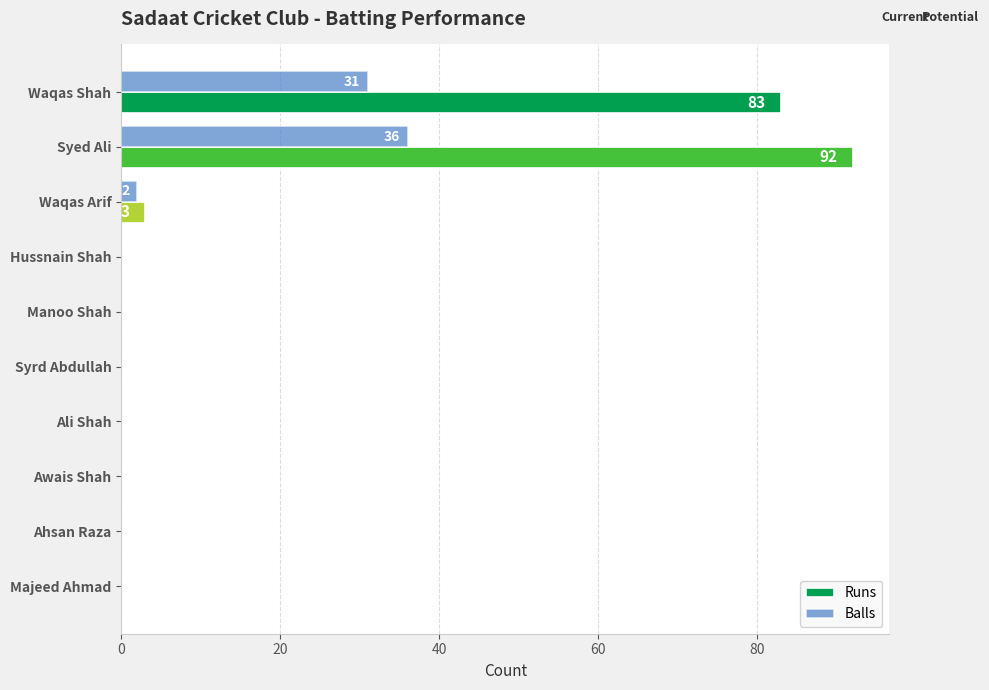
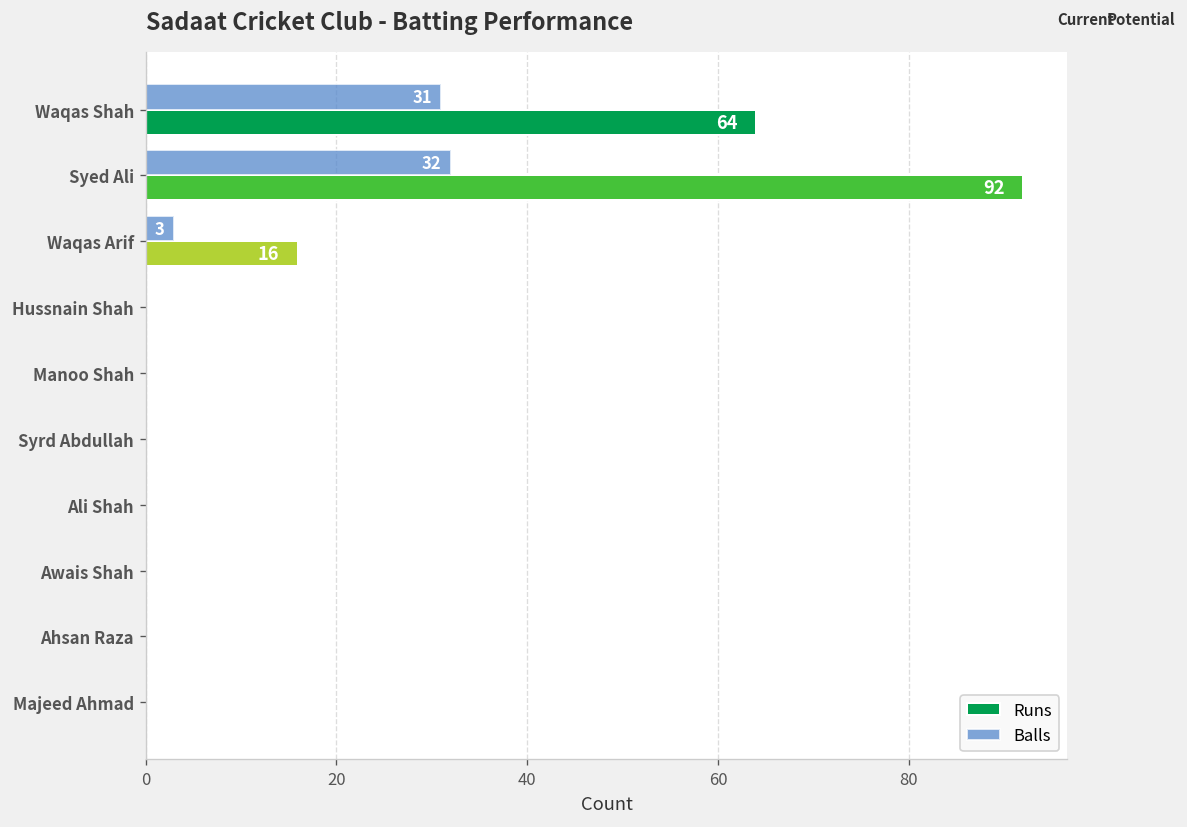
Runs, Waqas Shah: 83 -> 64
Balls, Syed Ali: 36 -> 32
Balls, Waqas Arif: 2 -> 3
Runs, Waqas Arif: 3 -> 16
